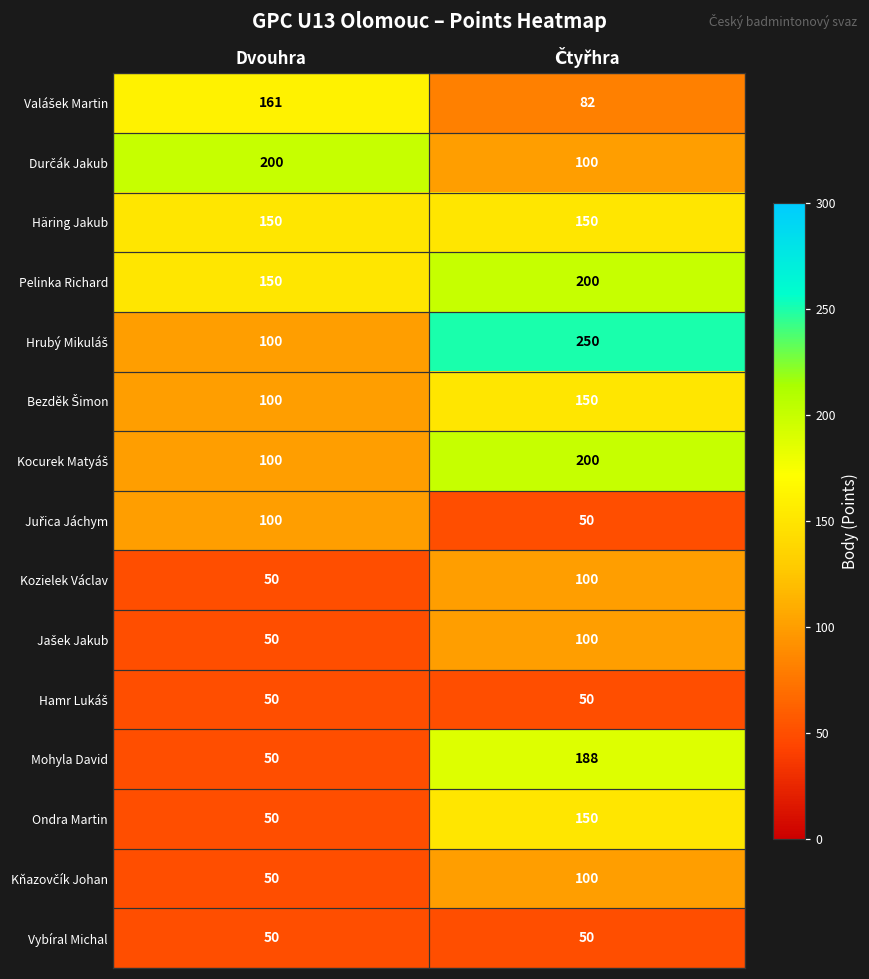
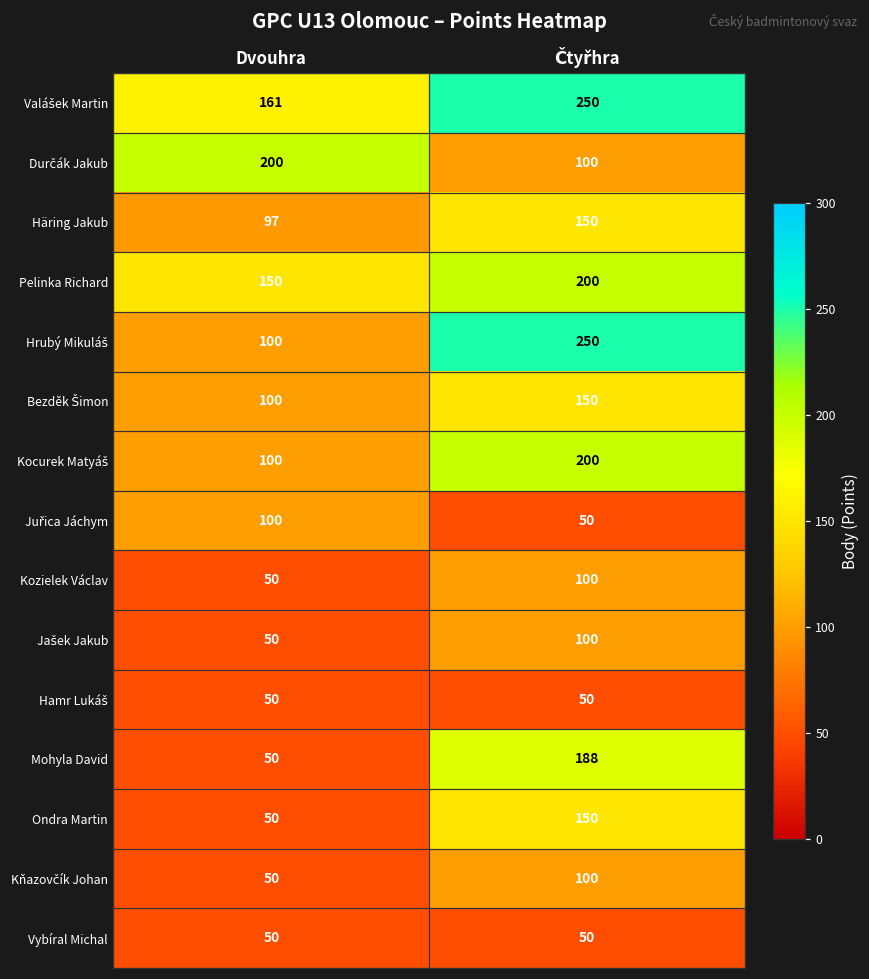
Valášek Martin, Čtyřhra: 82 -> 250
Häring Jakub, Dvouhra: 150 -> 97
